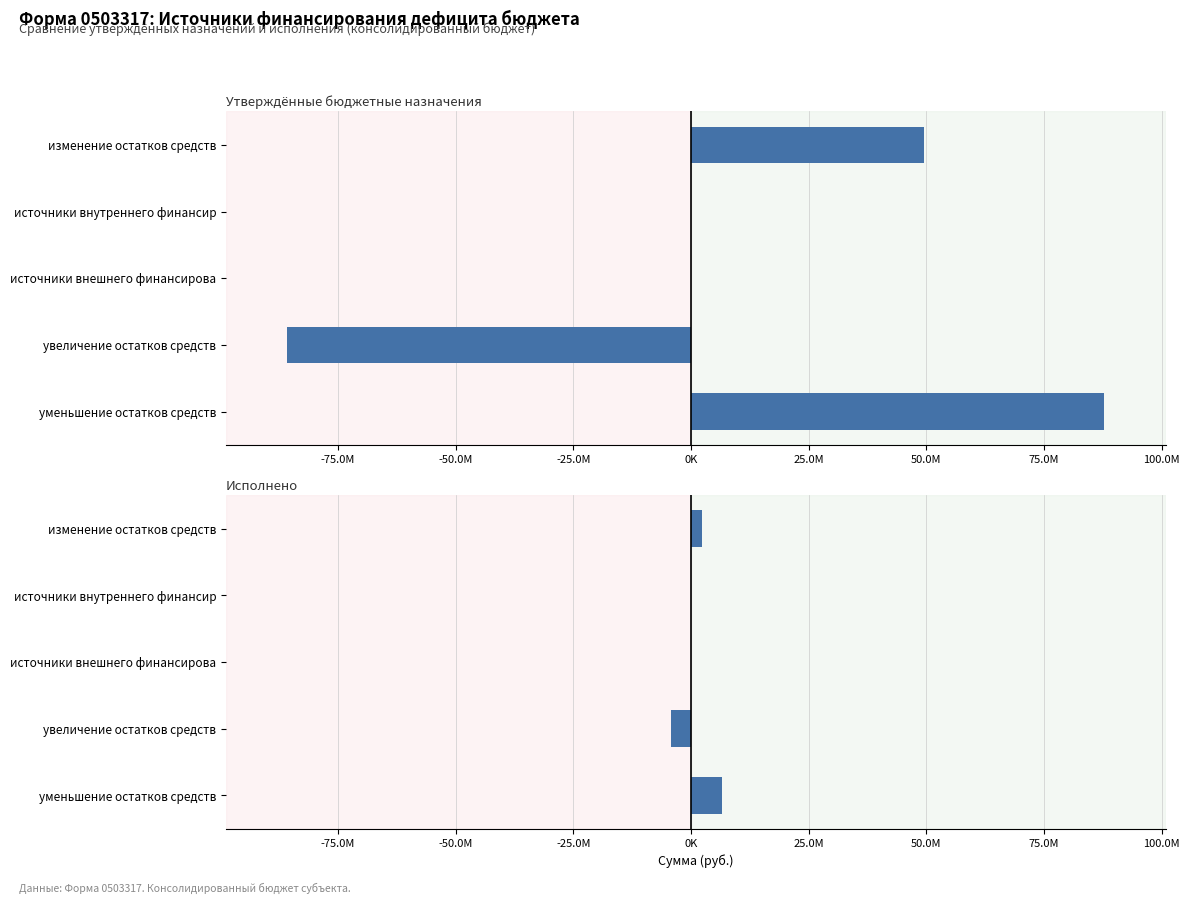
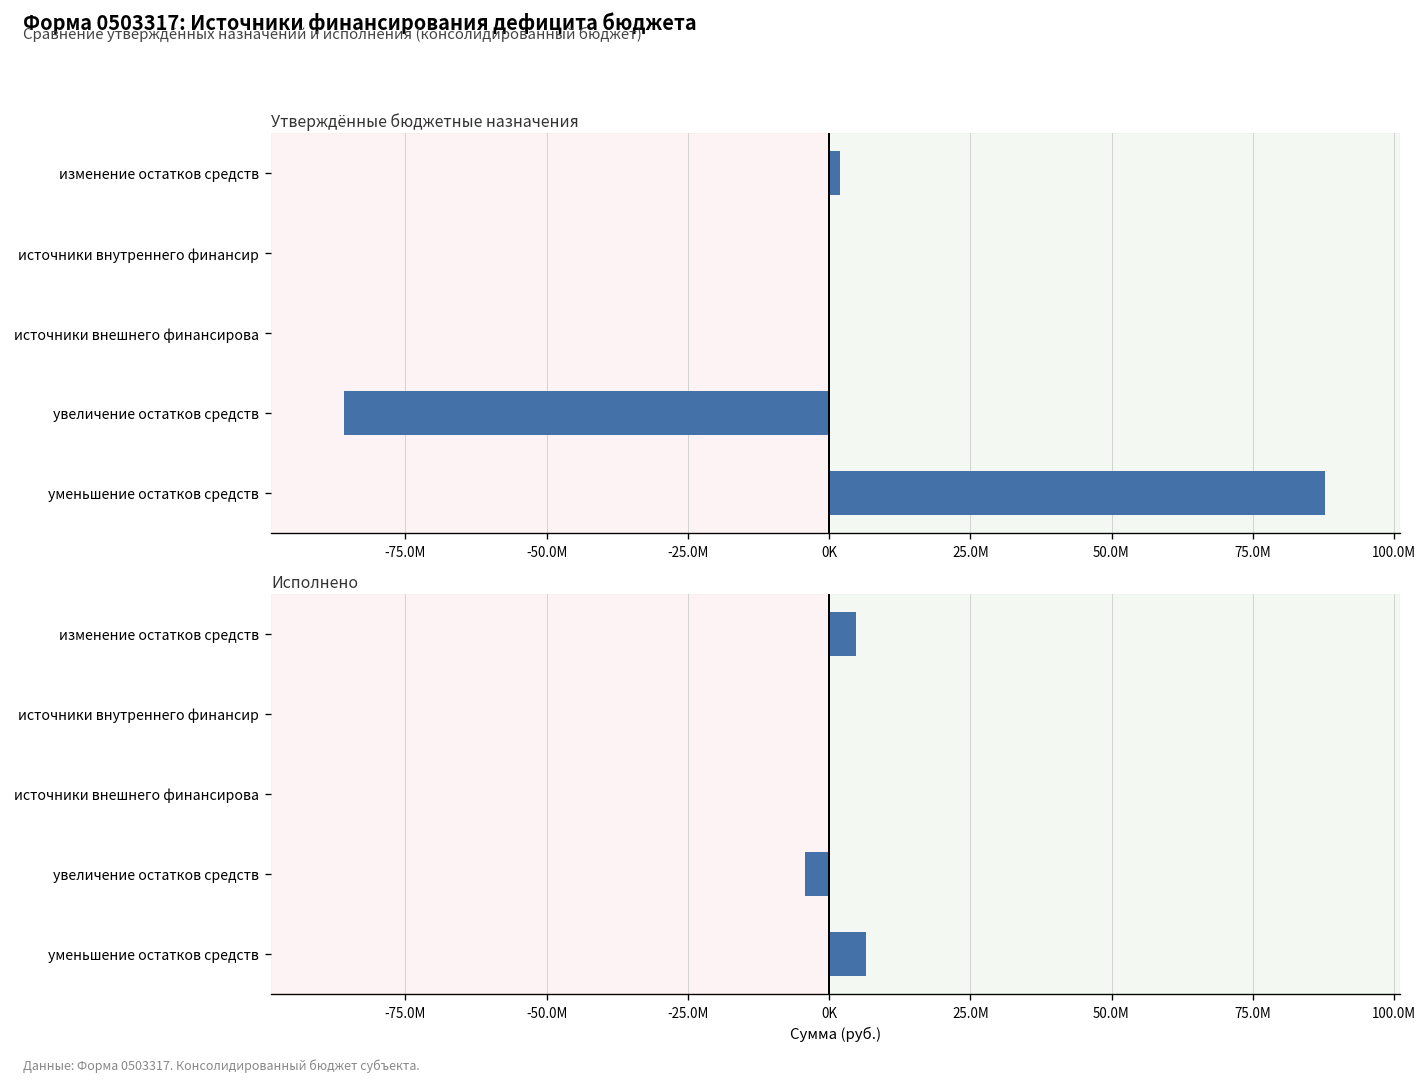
Утверждённые бюджетные назначения, изменение остатков средств: 50000000 -> 2000000
Исполнено, изменение остатков средств: 2000000 -> 5000000
